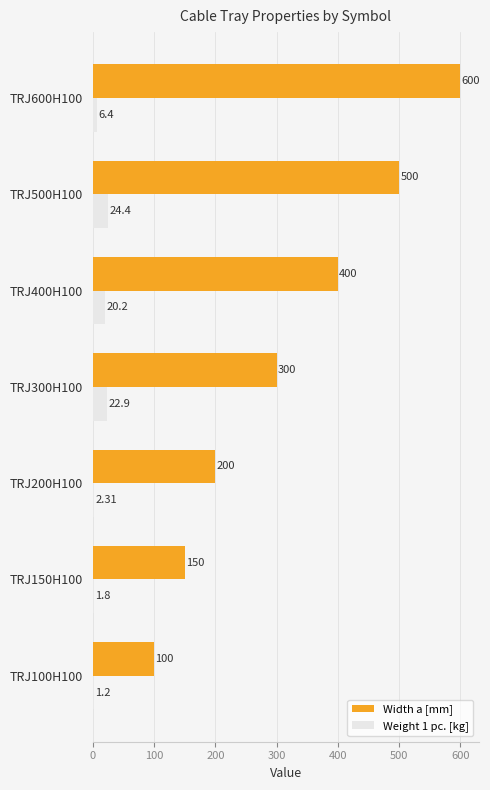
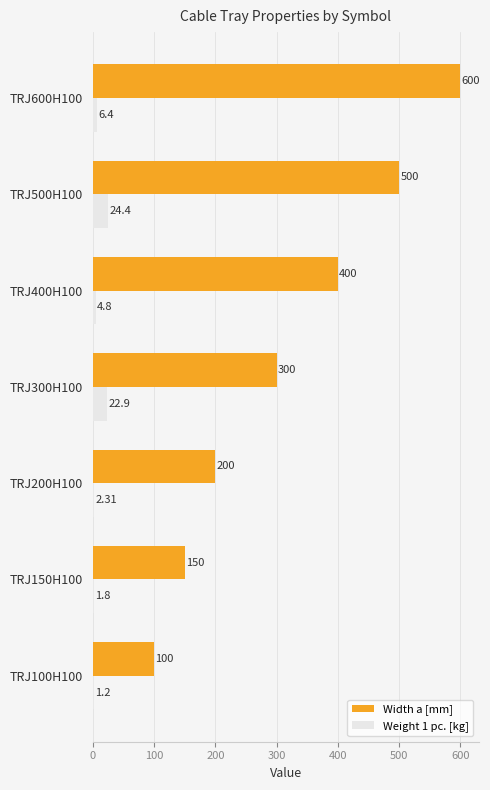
Weight 1 pc. [kg], TRJ400H100: 20.2 -> 4.8
